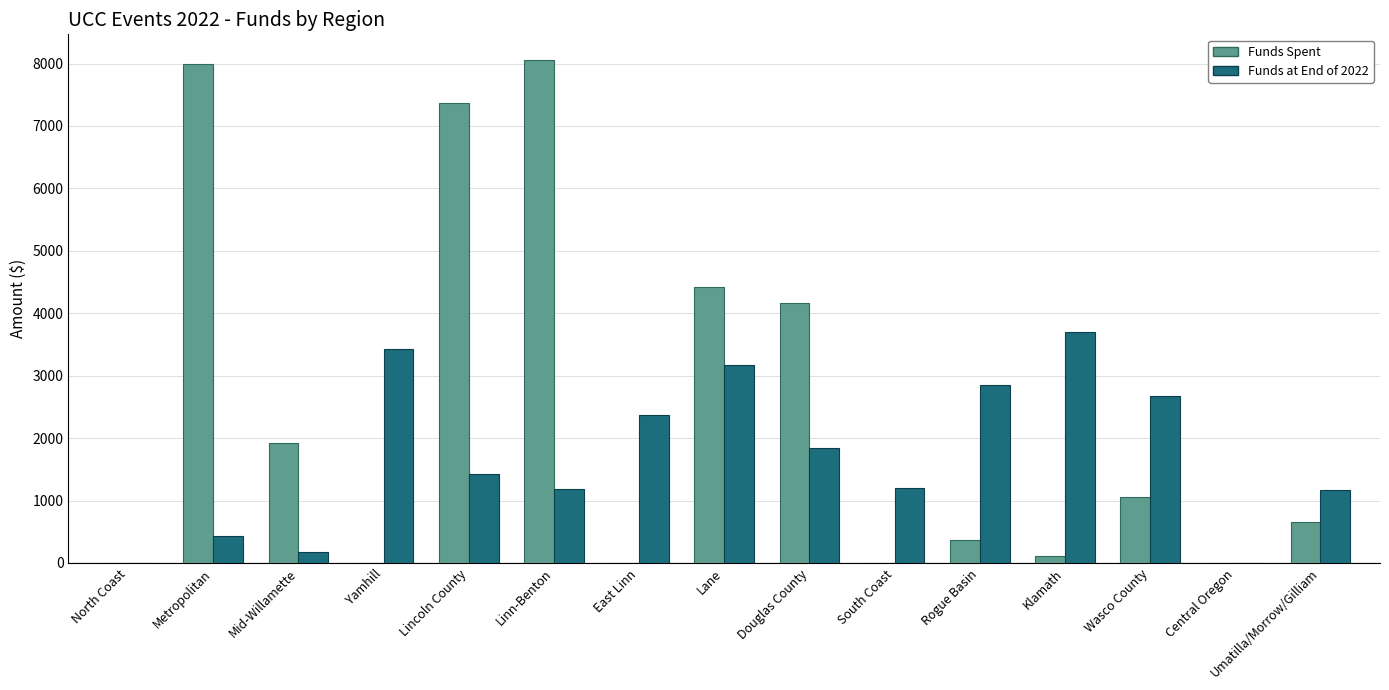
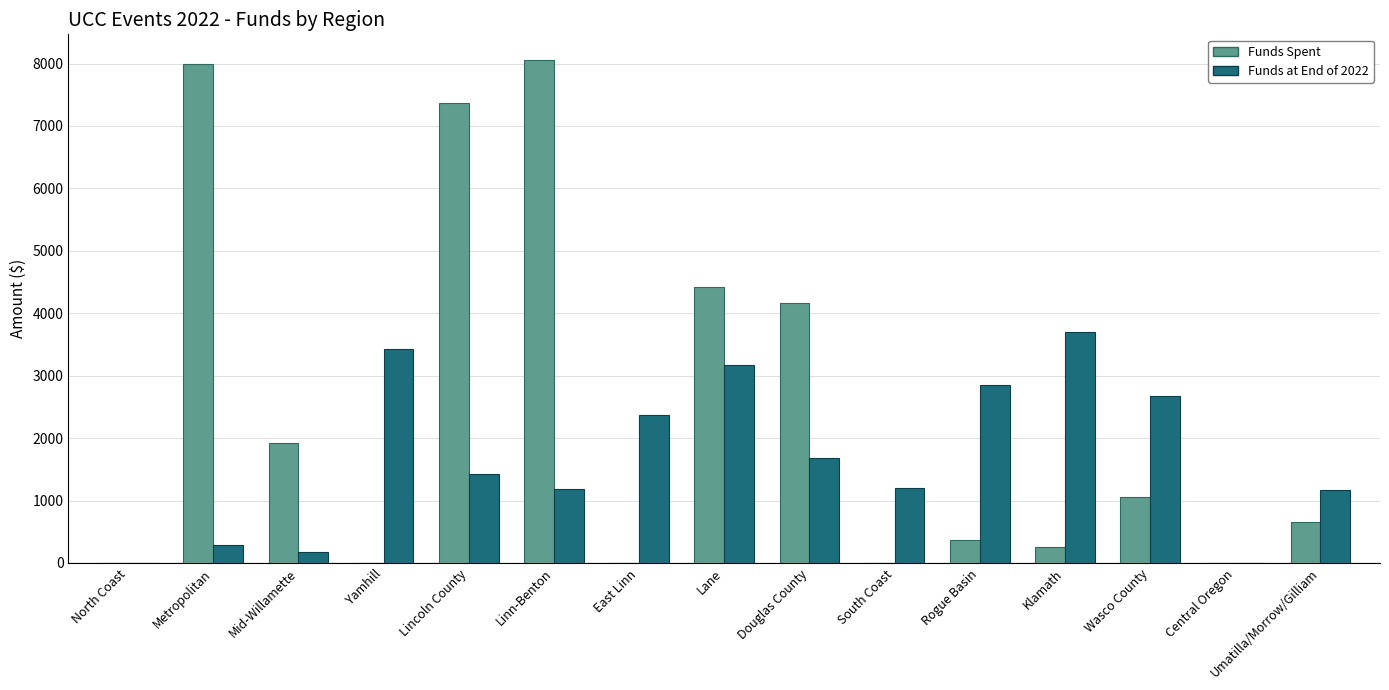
Funds at End of 2022, Metropolitan: 400 -> 300
Funds at End of 2022, Douglas County: 1800 -> 1700
Funds Spent, Klamath: 100 -> 300
